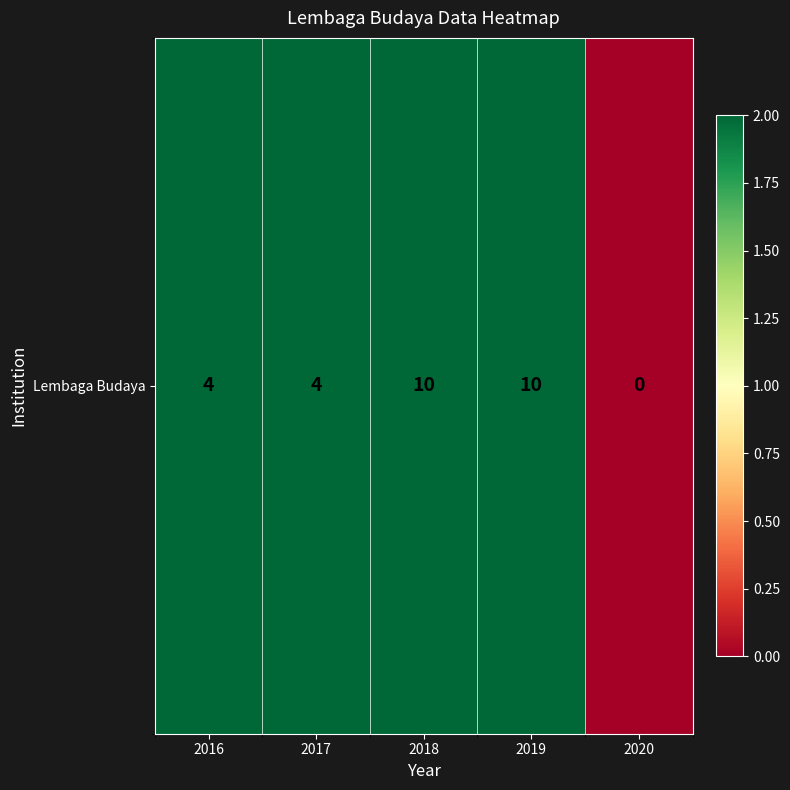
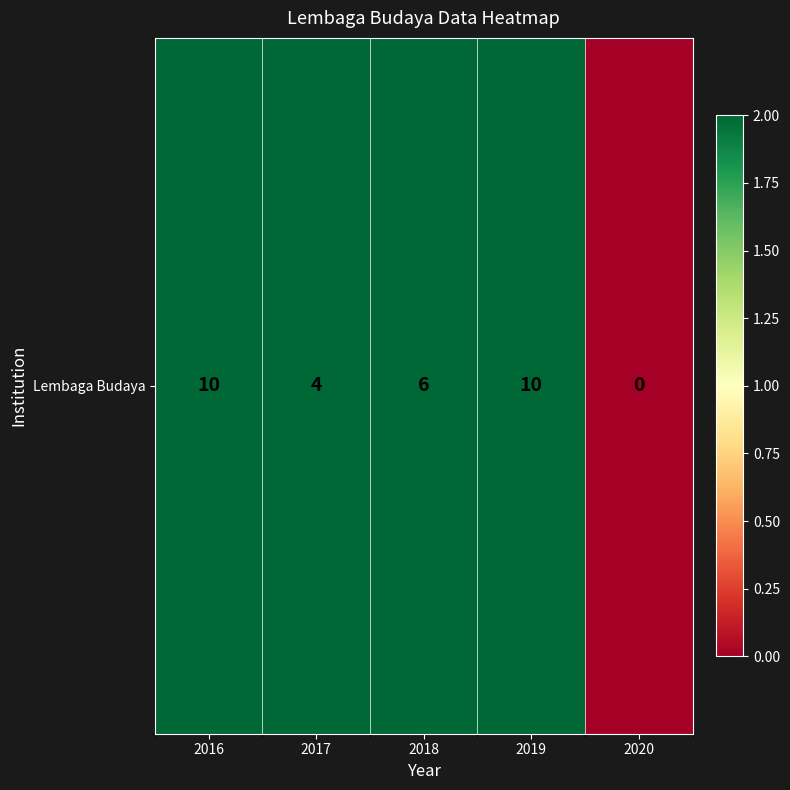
Lembaga Budaya, 2016: 4 -> 10
Lembaga Budaya, 2018: 10 -> 6
